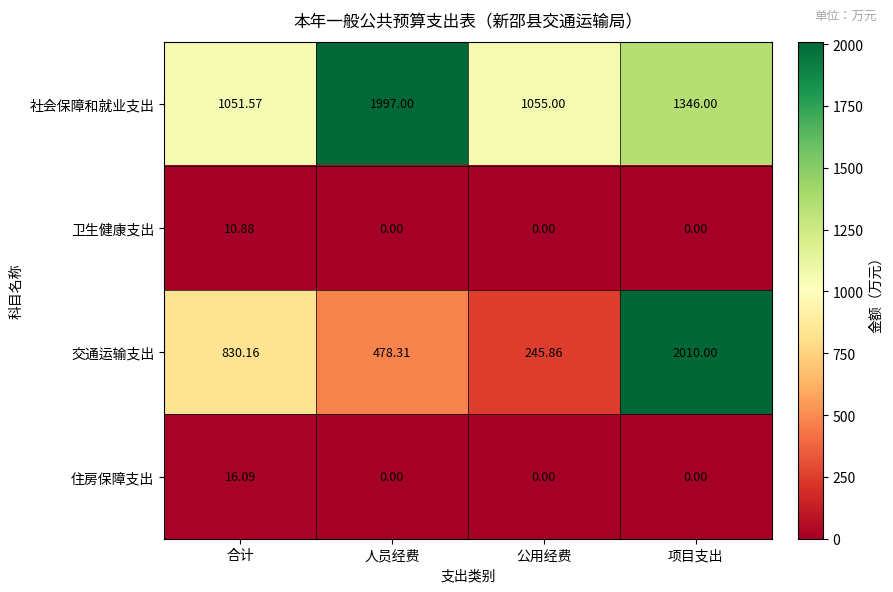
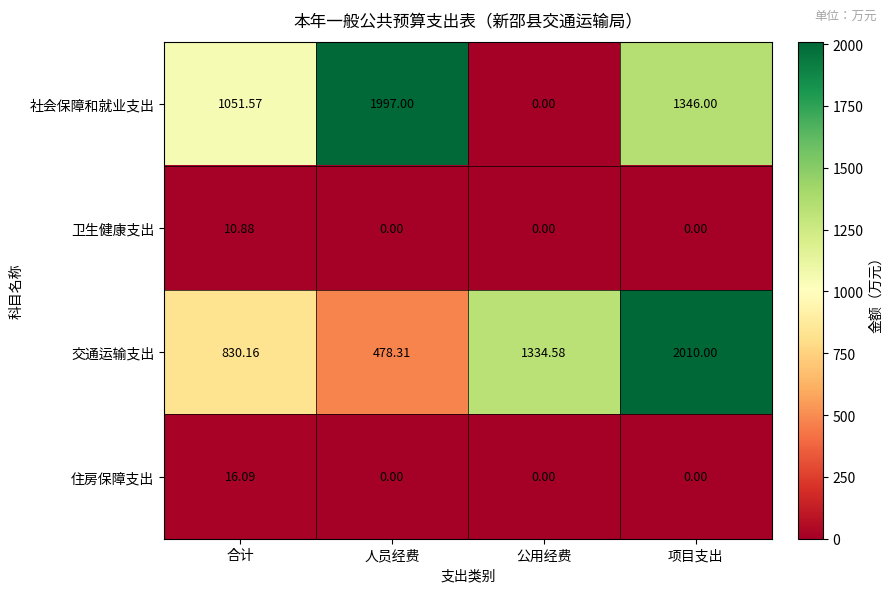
社会保障和就业支出, 公用经费: 1055.00 -> 0.00
交通运输支出, 公用经费: 245.86 -> 1334.58
